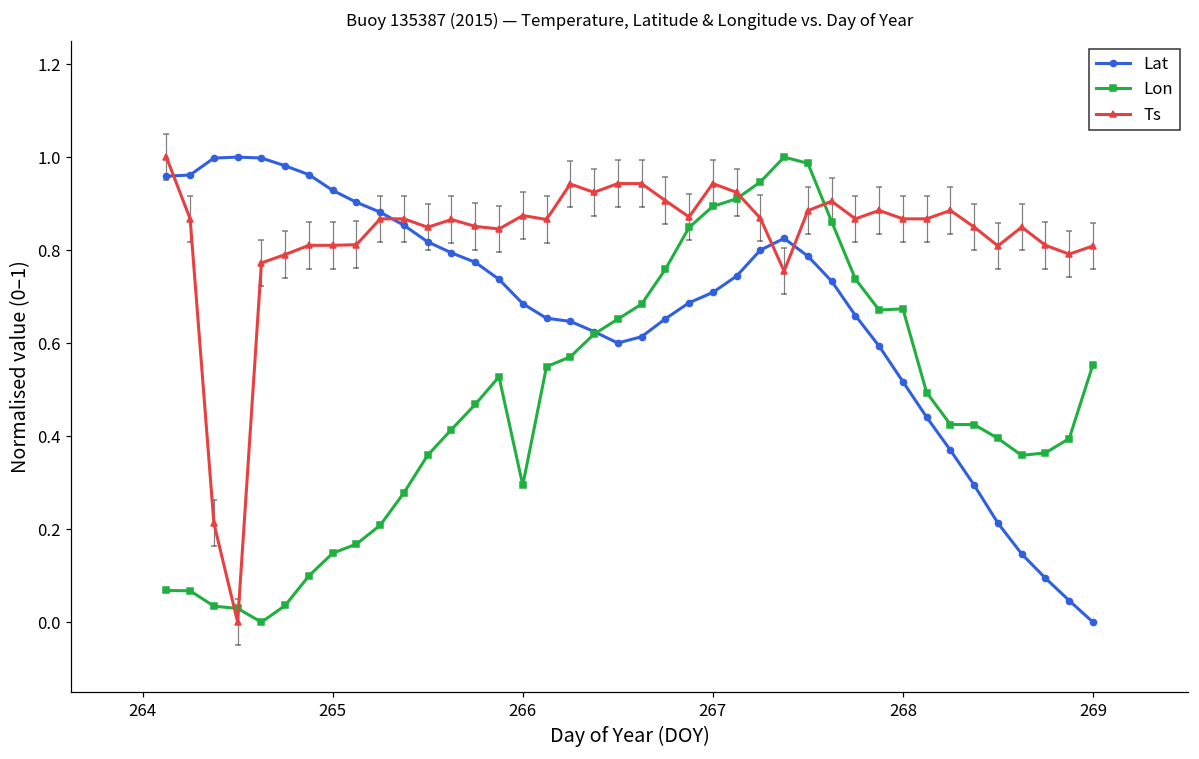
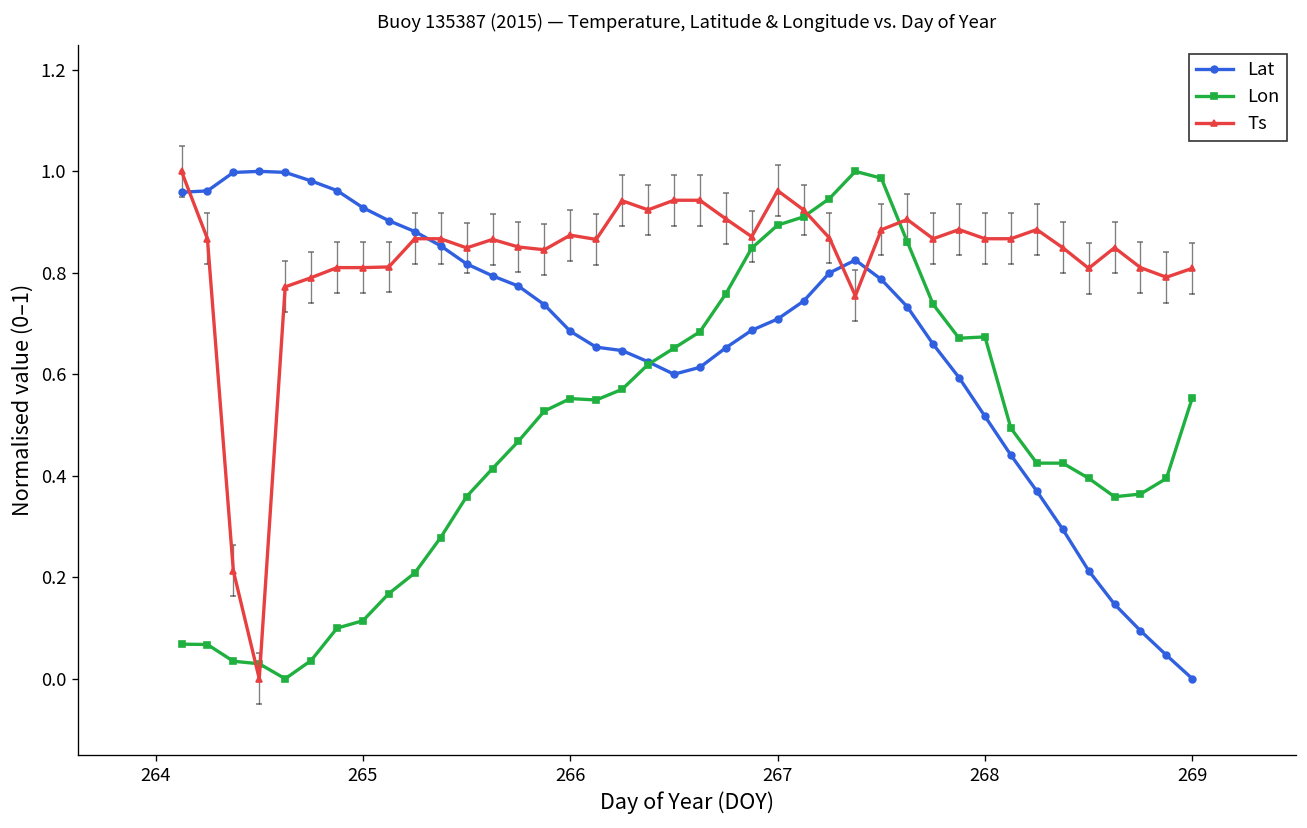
Lon, 265: 0.15 -> 0.11
Lon, 266: 0.29 -> 0.55
Ts, 267: 0.94 -> 0.96
